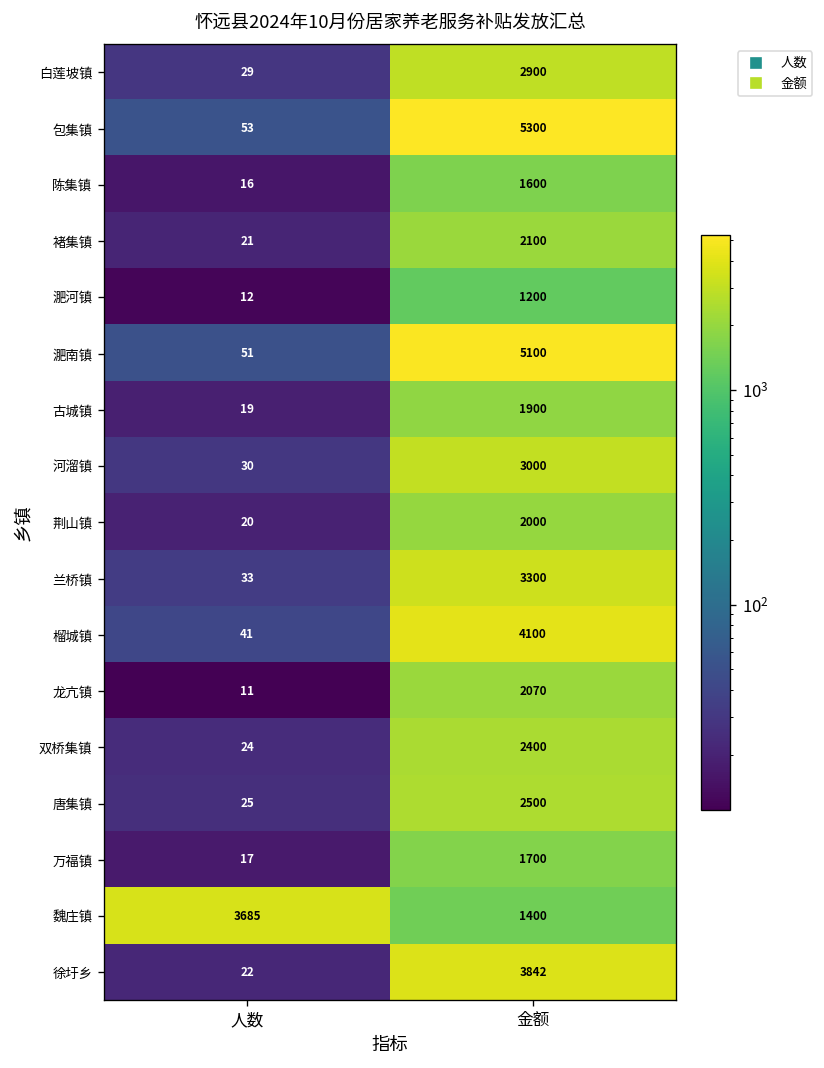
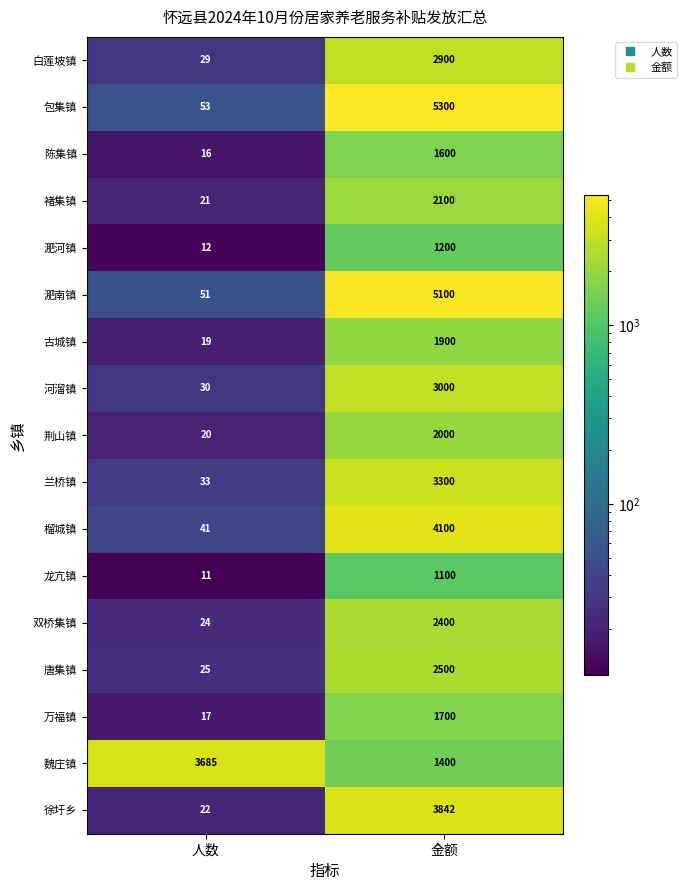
龙亢镇, 金额: 2070 -> 1100
